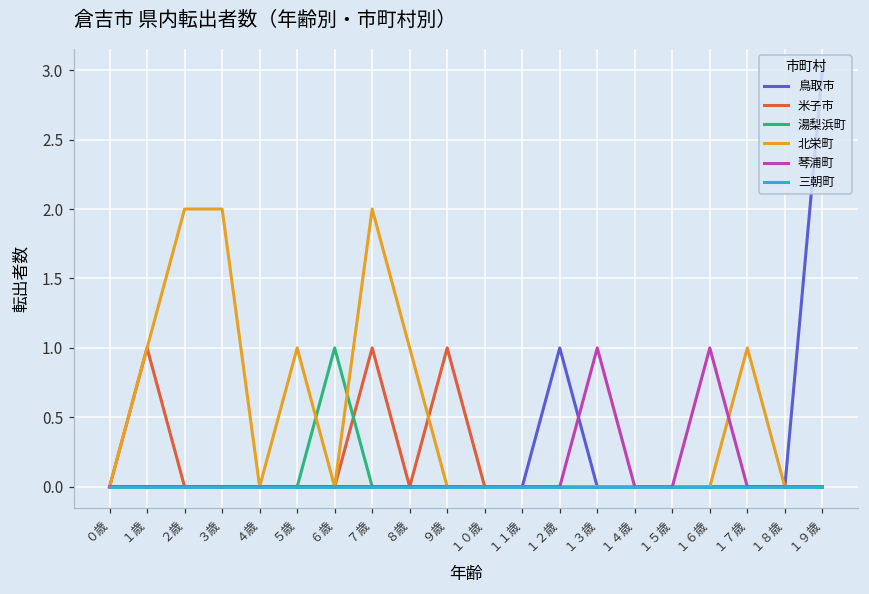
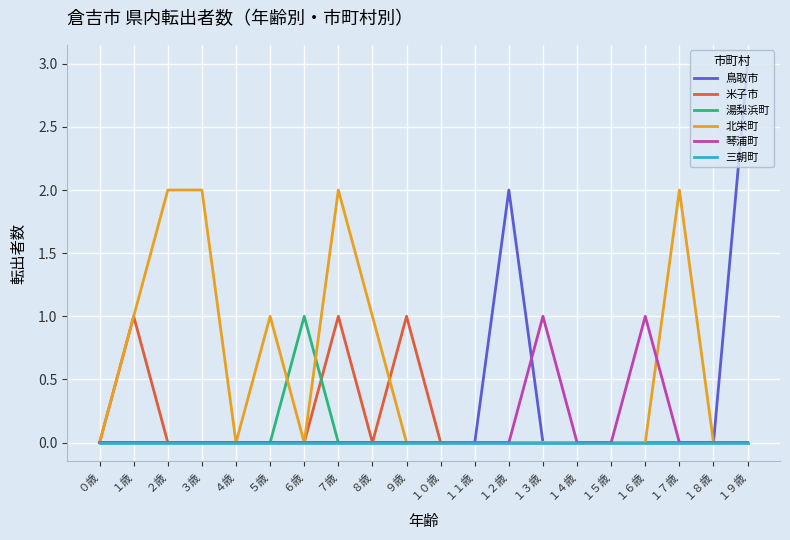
鳥取市, １２歳: 1 -> 2
北栄町, １７歳: 1 -> 2
